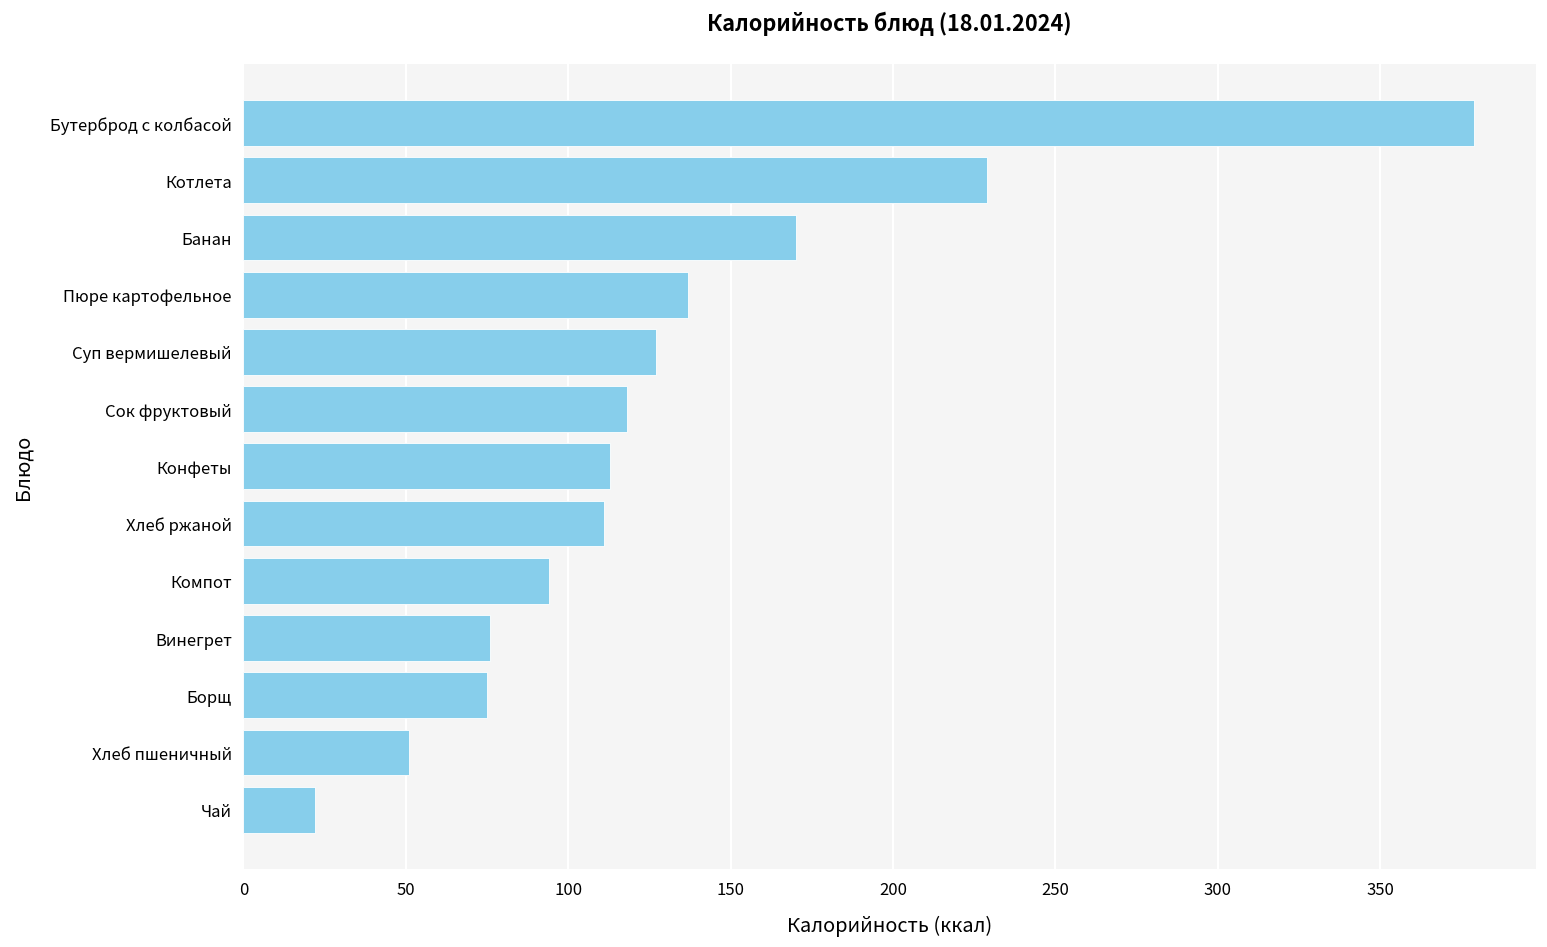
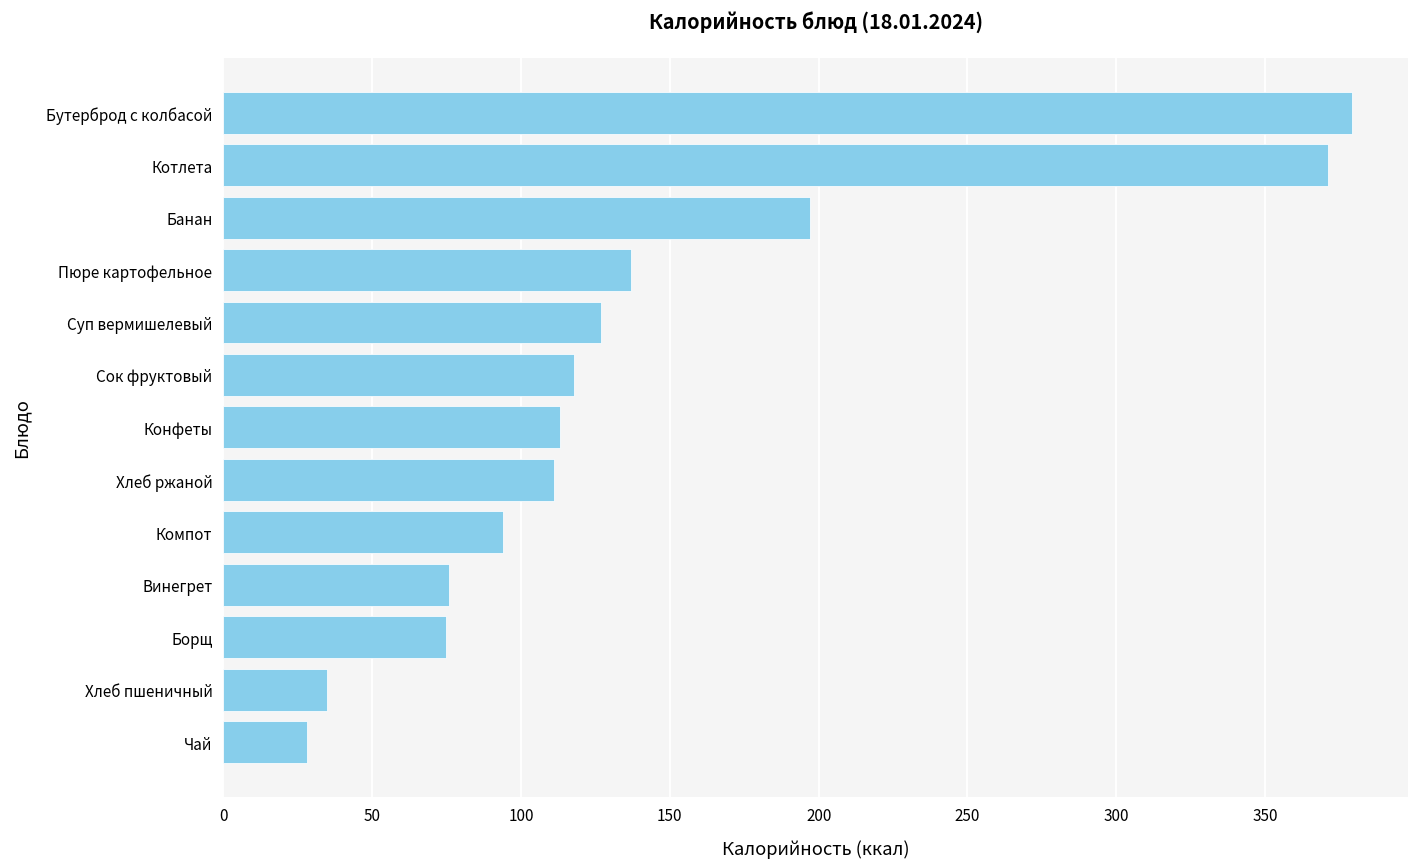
Котлета: 229 -> 371
Банан: 170 -> 197
Хлеб пшеничный: 51 -> 35
Чай: 22 -> 28
